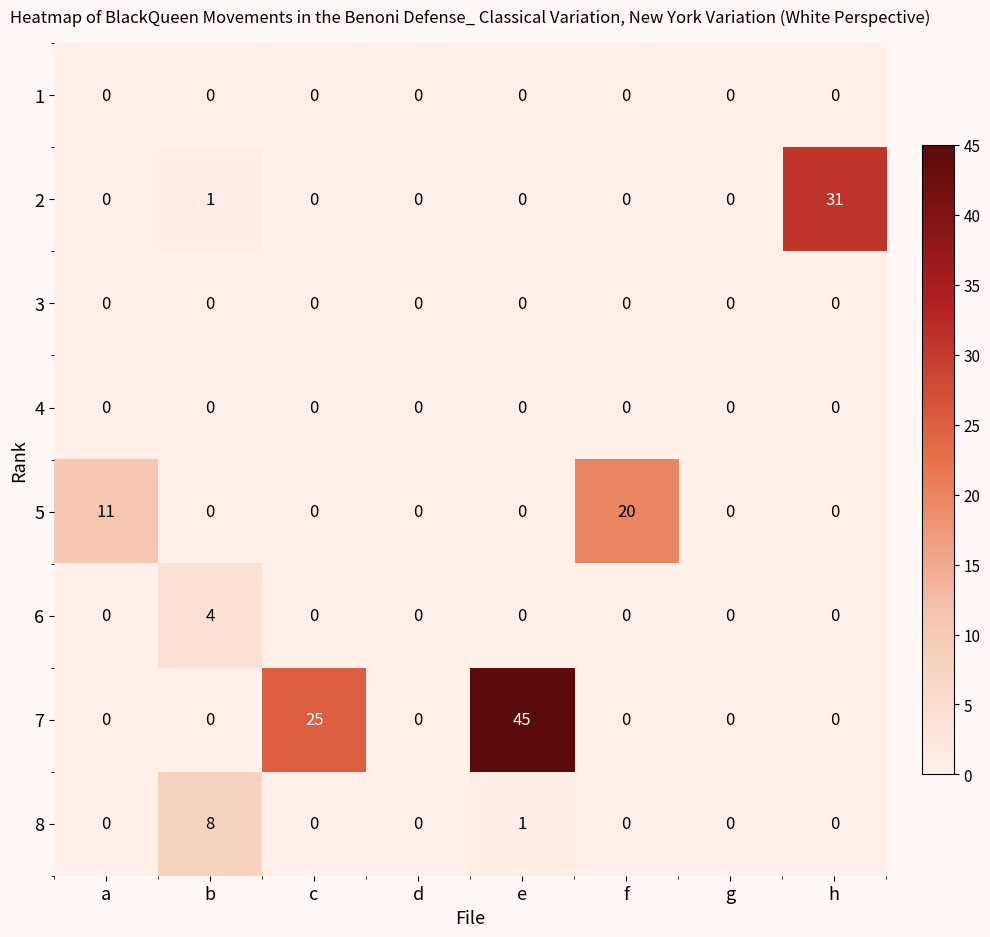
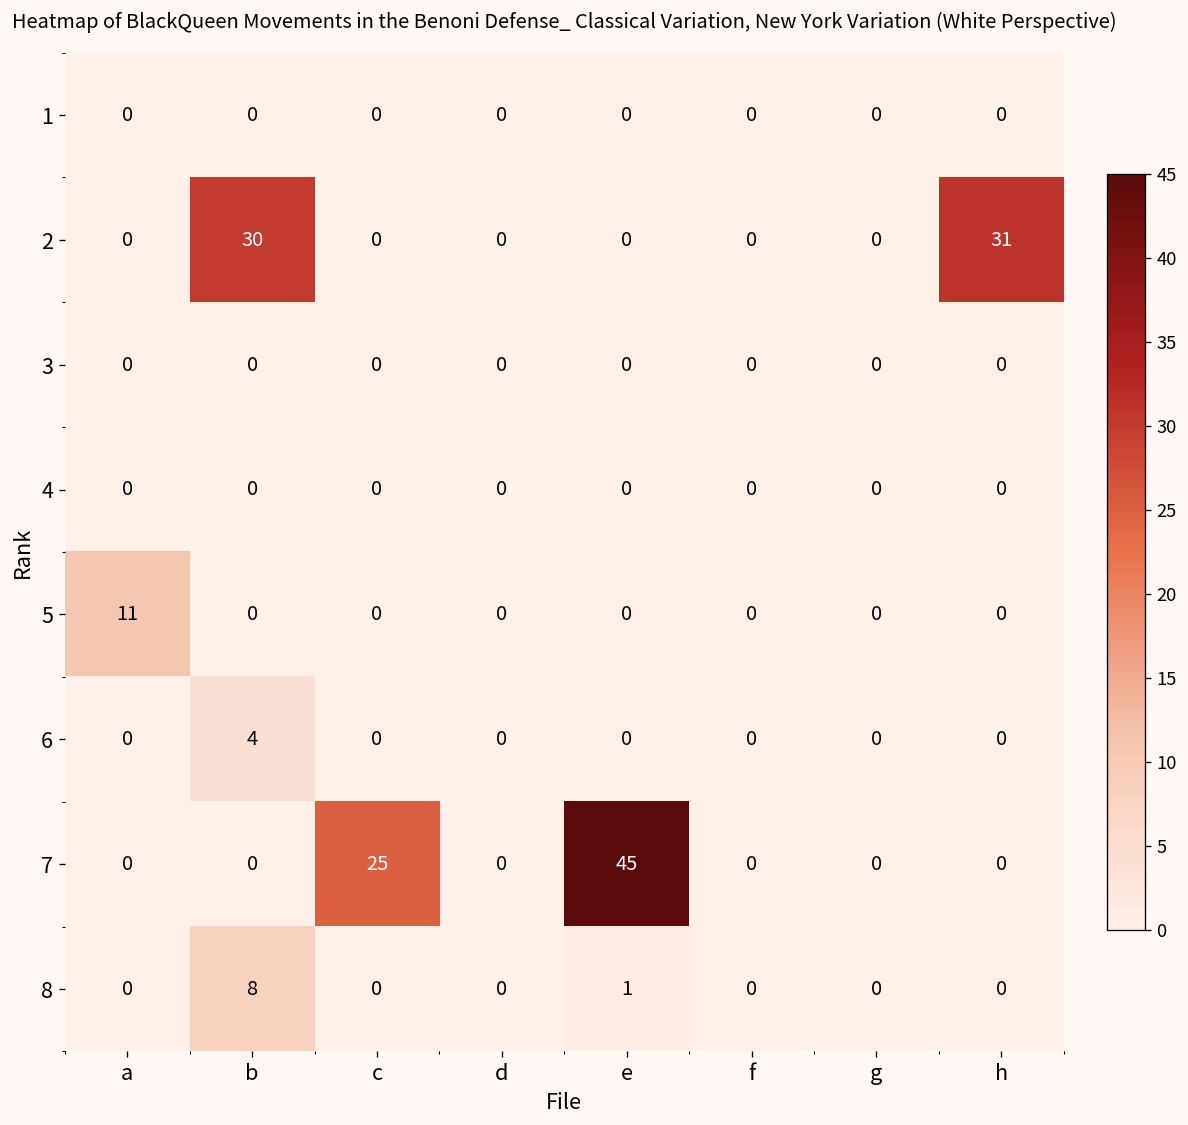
2, b: 1 -> 30
5, f: 20 -> 0
